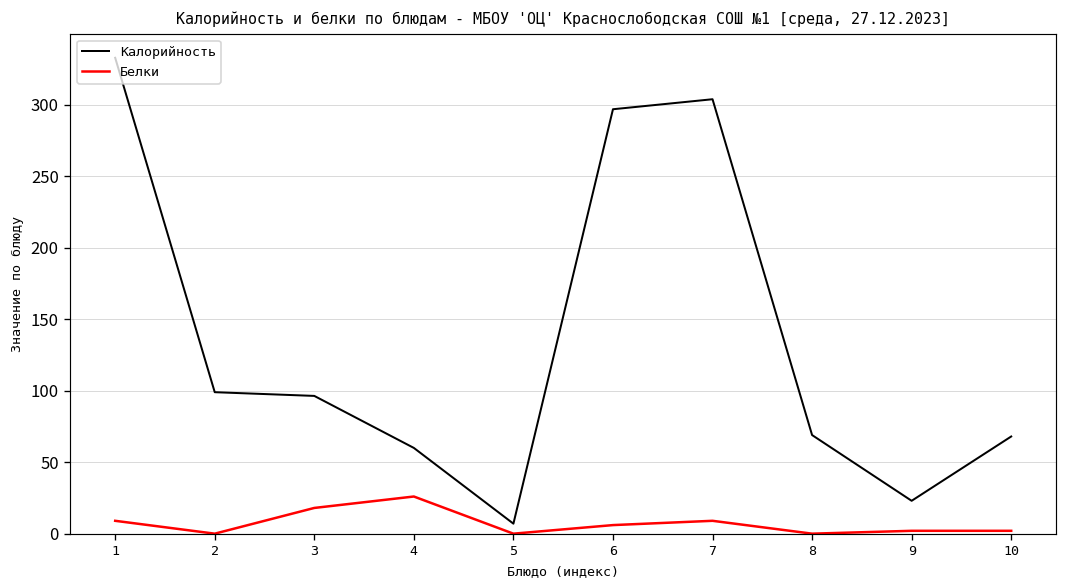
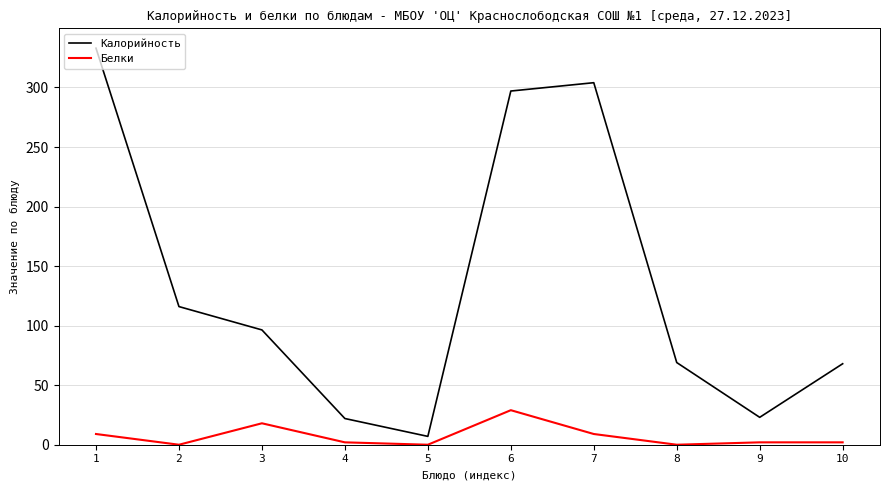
Калорийность, 2: 99 -> 116
Калорийность, 4: 60 -> 22
Белки, 4: 26 -> 2
Белки, 6: 6 -> 29
